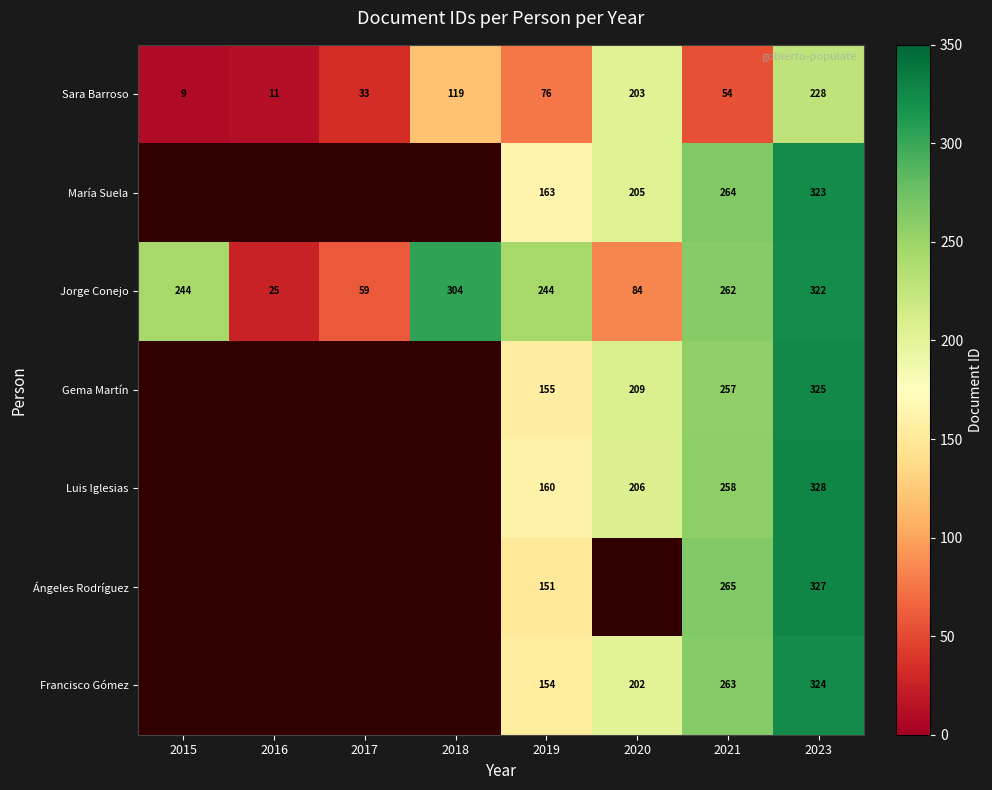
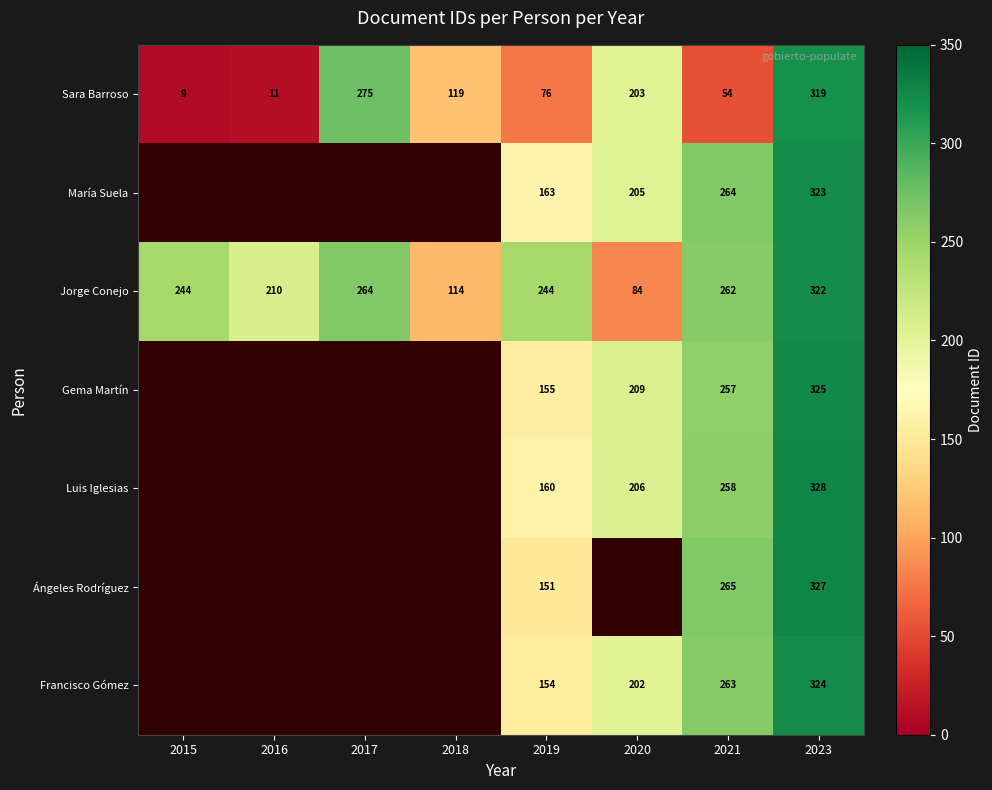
Sara Barroso, 2017: 33 -> 275
Sara Barroso, 2023: 228 -> 319
Jorge Conejo, 2016: 25 -> 210
Jorge Conejo, 2017: 59 -> 264
Jorge Conejo, 2018: 304 -> 114
